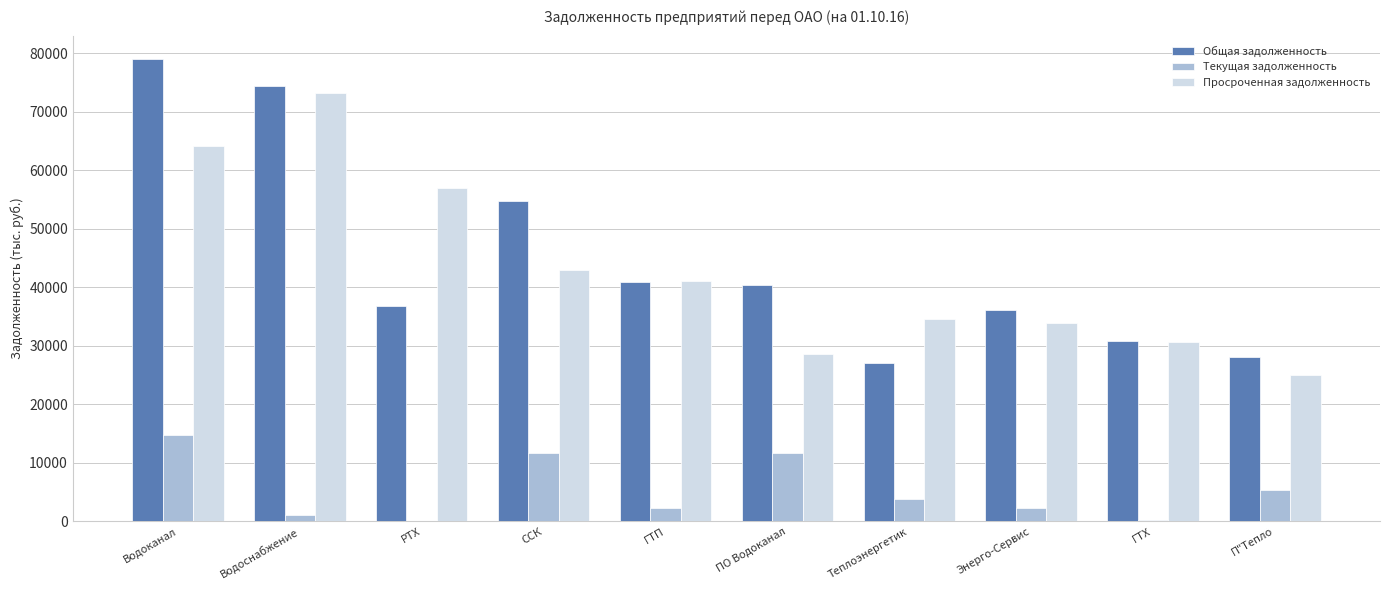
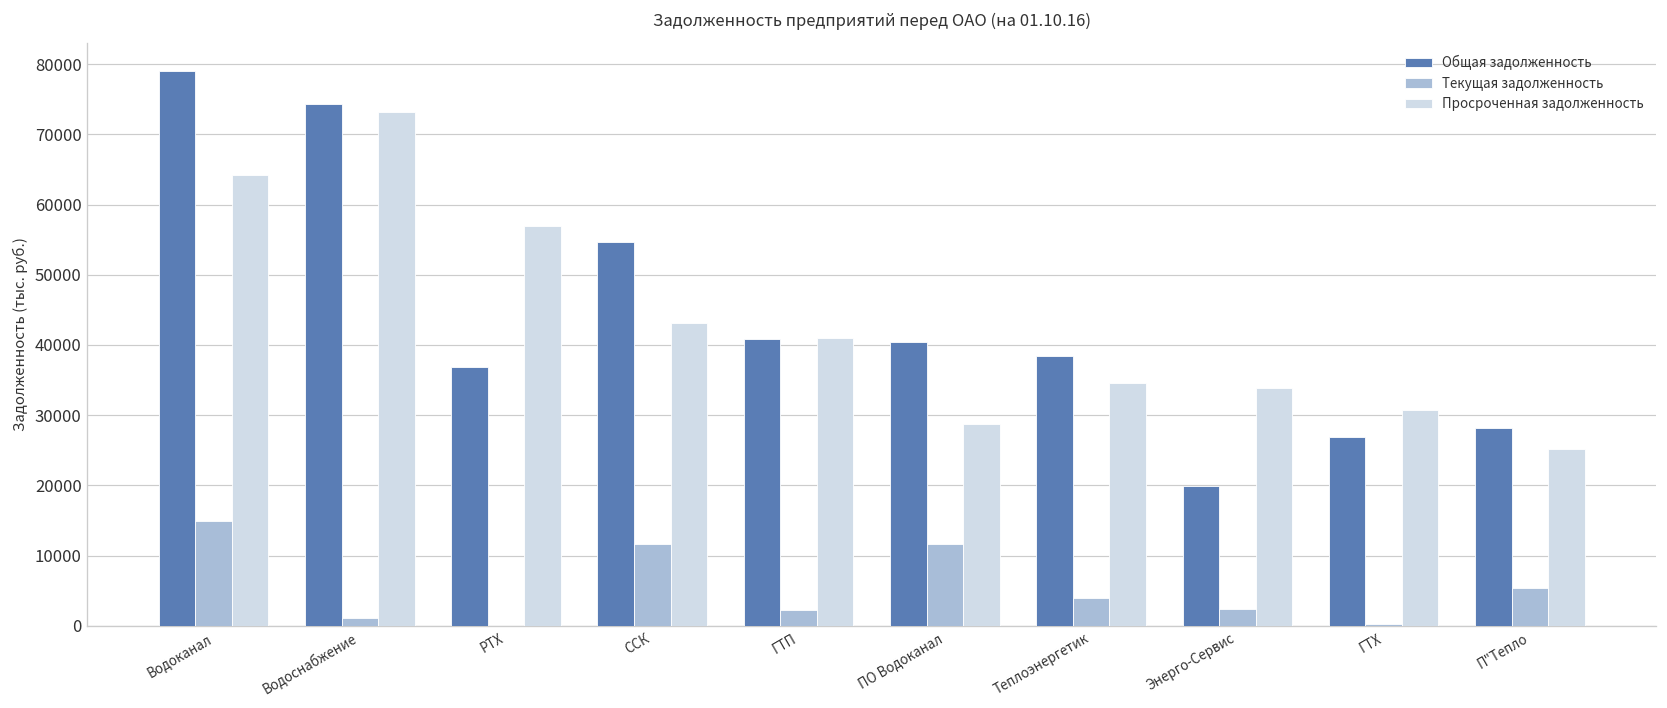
Общая задолженность, Теплоэнергетик: 27000 -> 38000
Общая задолженность, Энерго-Сервис: 36000 -> 20000
Общая задолженность, ГТХ: 31000 -> 27000
